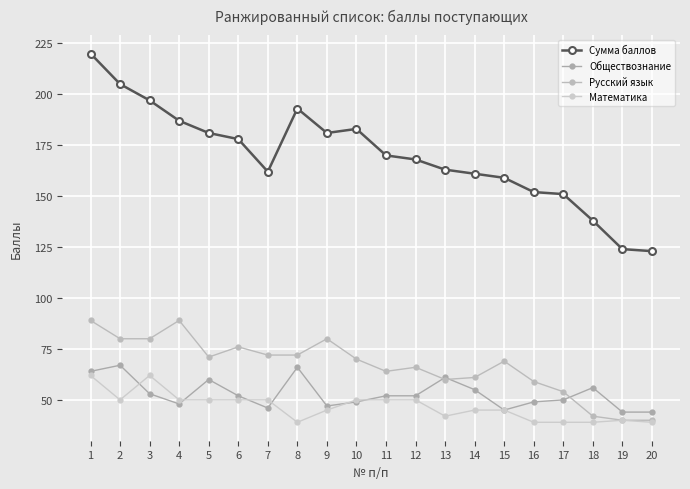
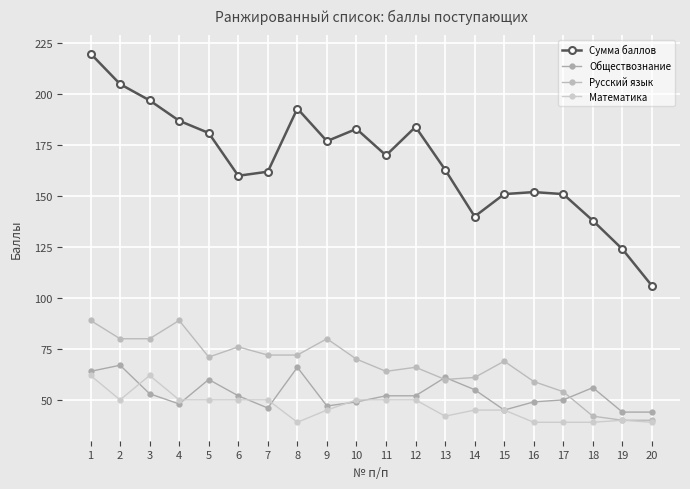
Сумма баллов, 6: 178 -> 160
Сумма баллов, 9: 181 -> 177
Сумма баллов, 12: 168 -> 184
Сумма баллов, 14: 161 -> 140
Сумма баллов, 15: 159 -> 151
Сумма баллов, 20: 123 -> 106
